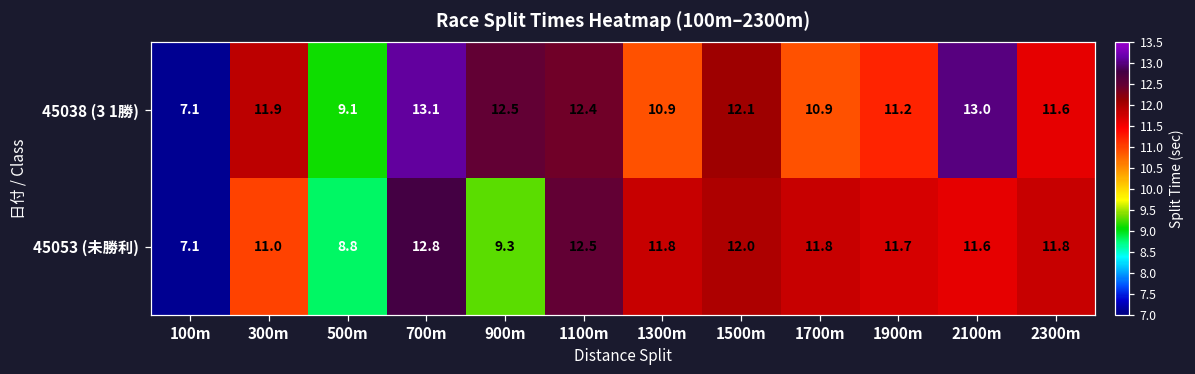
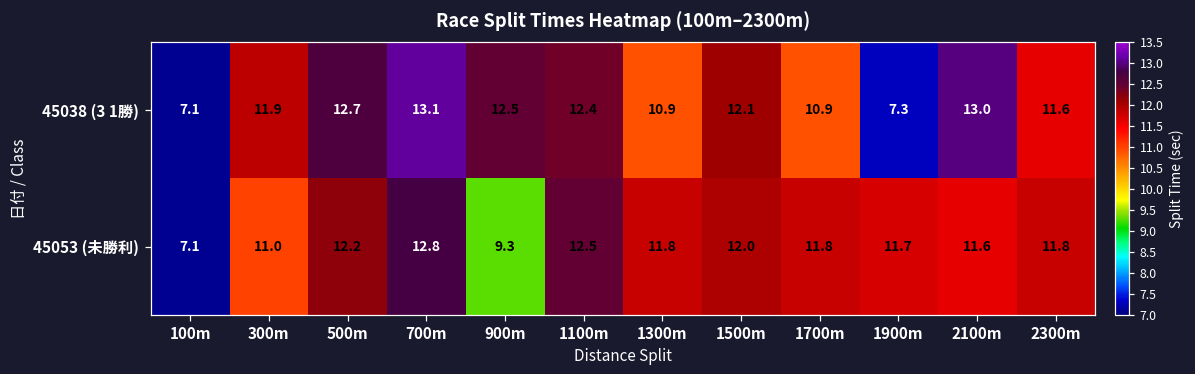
45038 (3 1勝), 500m: 9.1 -> 12.7
45038 (3 1勝), 1900m: 11.2 -> 7.3
45053 (未勝利), 500m: 8.8 -> 12.2
